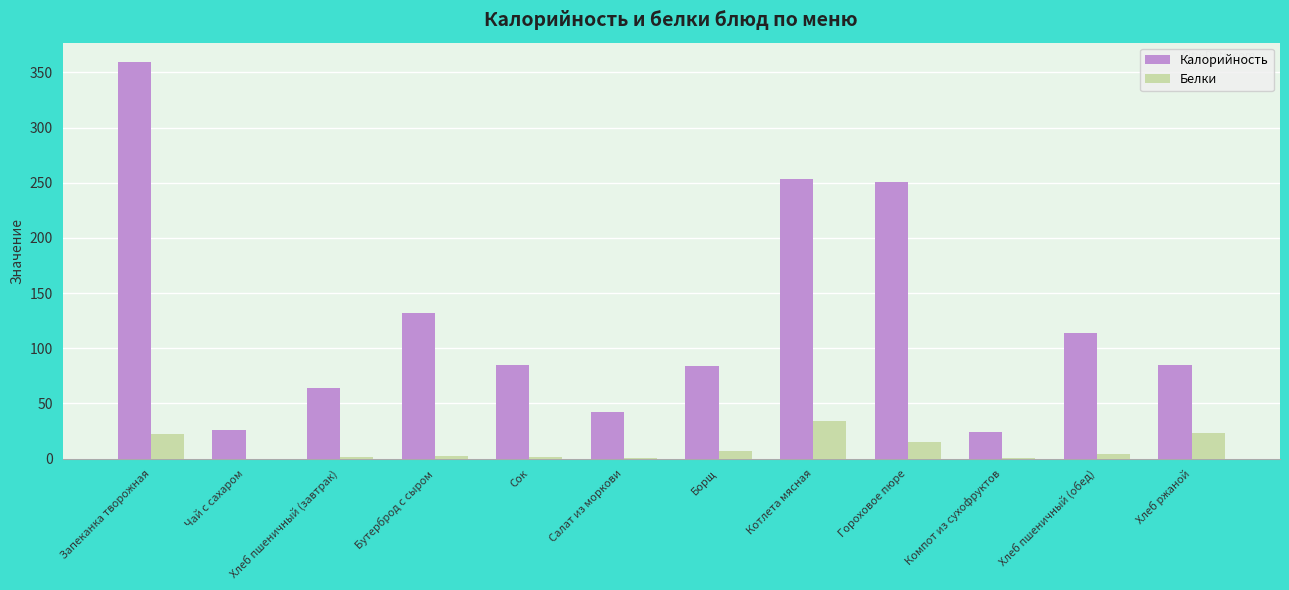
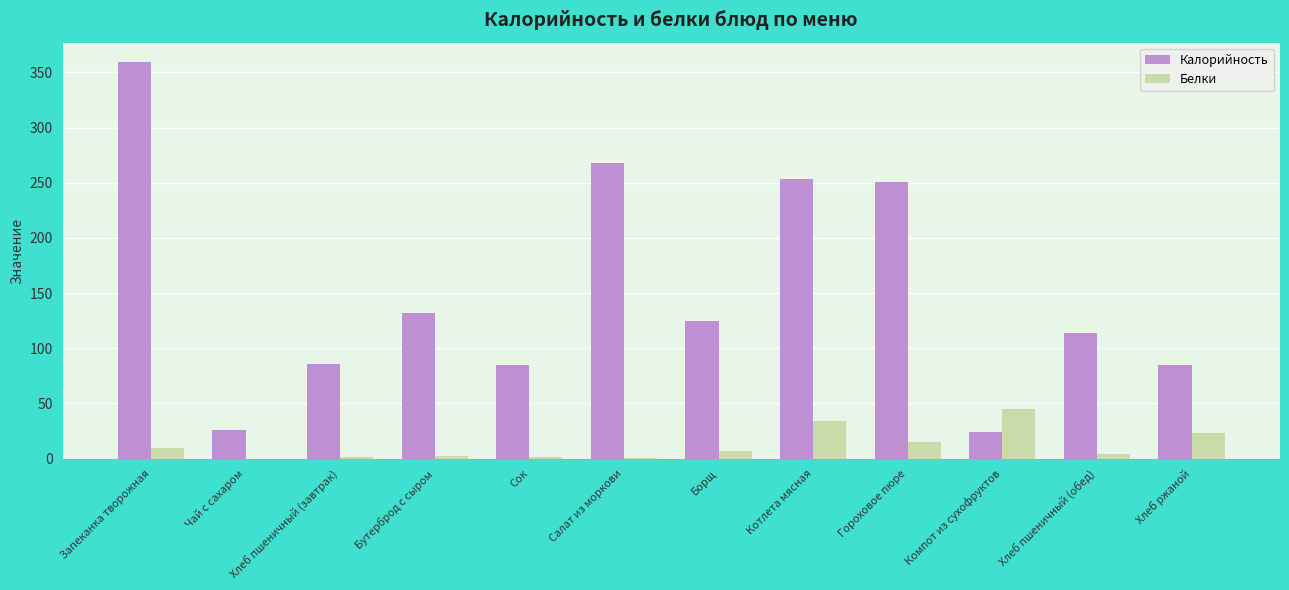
Белки, Запеканка творожная: 22 -> 10
Калорийность, Хлеб пшеничный (завтрак): 64 -> 86
Калорийность, Салат из моркови: 42 -> 268
Калорийность, Борщ: 84 -> 125
Белки, Компот из сухофруктов: 0 -> 45
